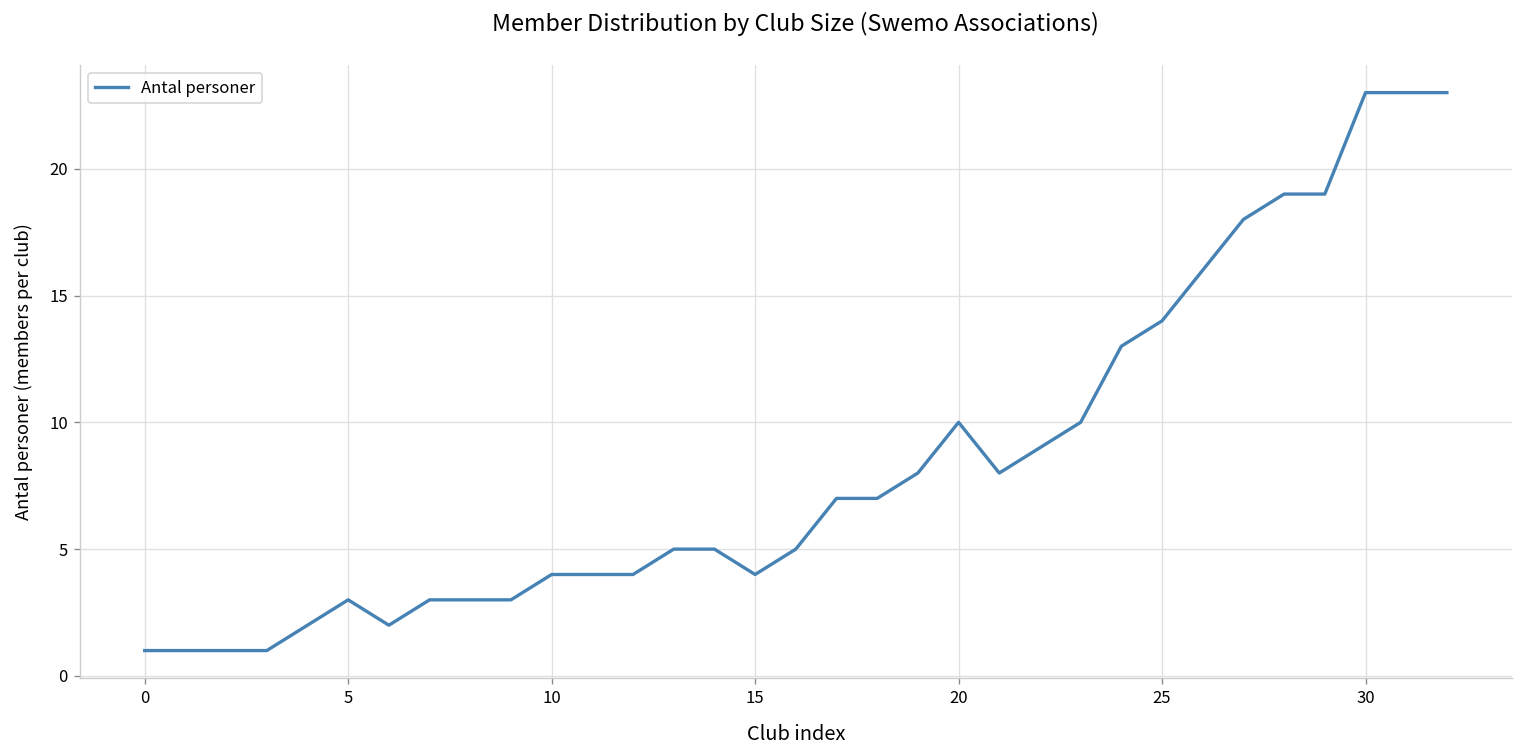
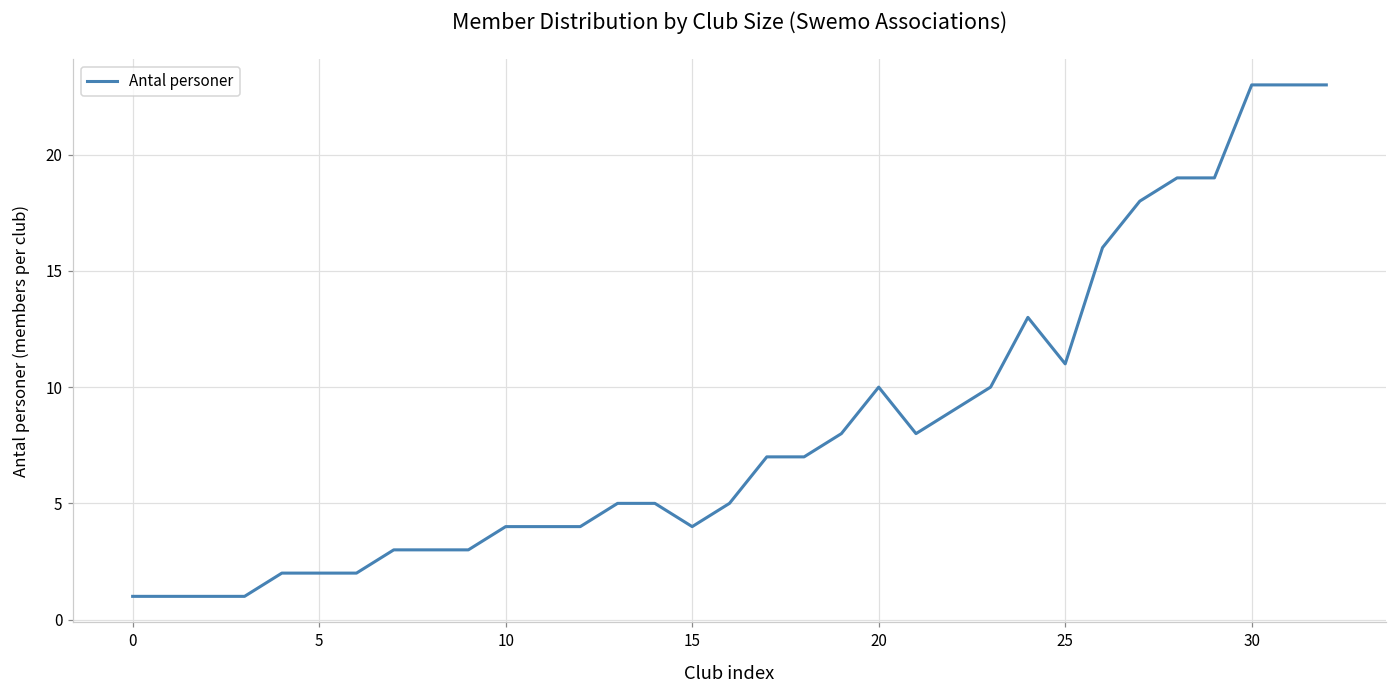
5: 3 -> 2
25: 14 -> 11
